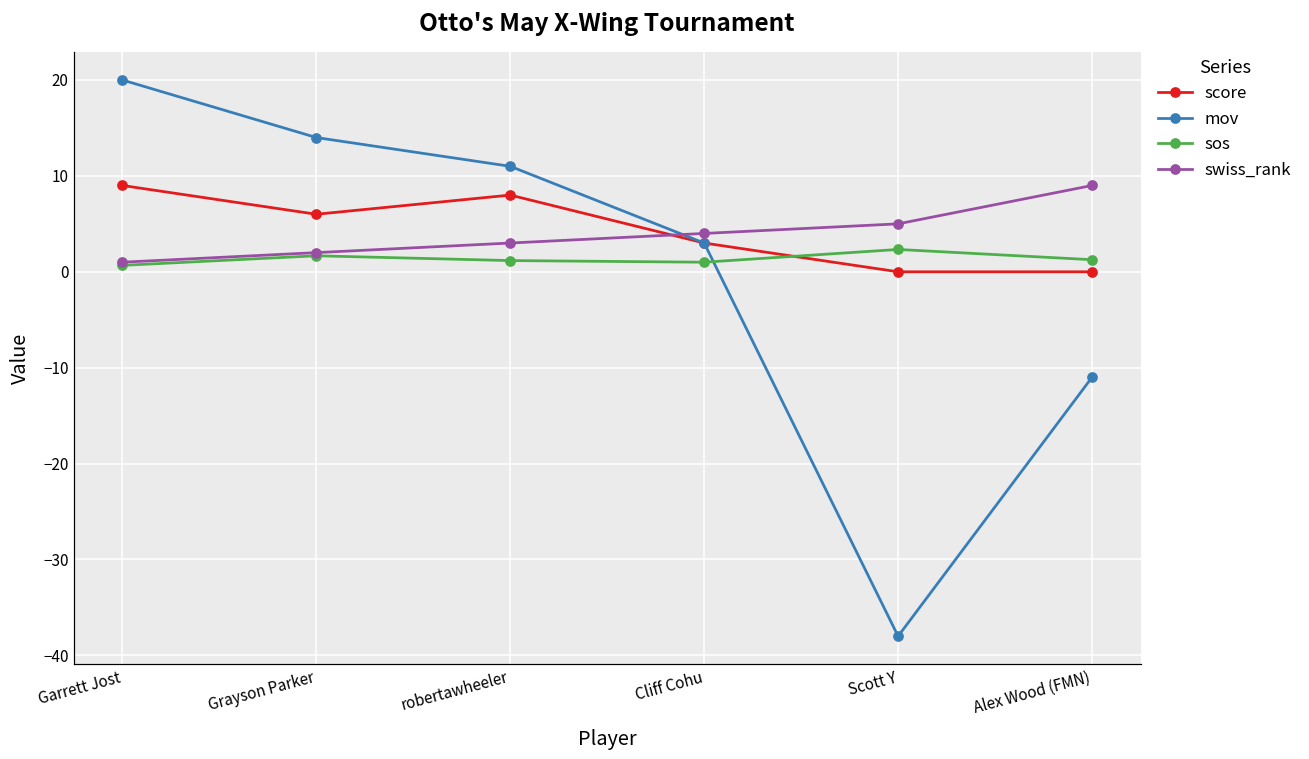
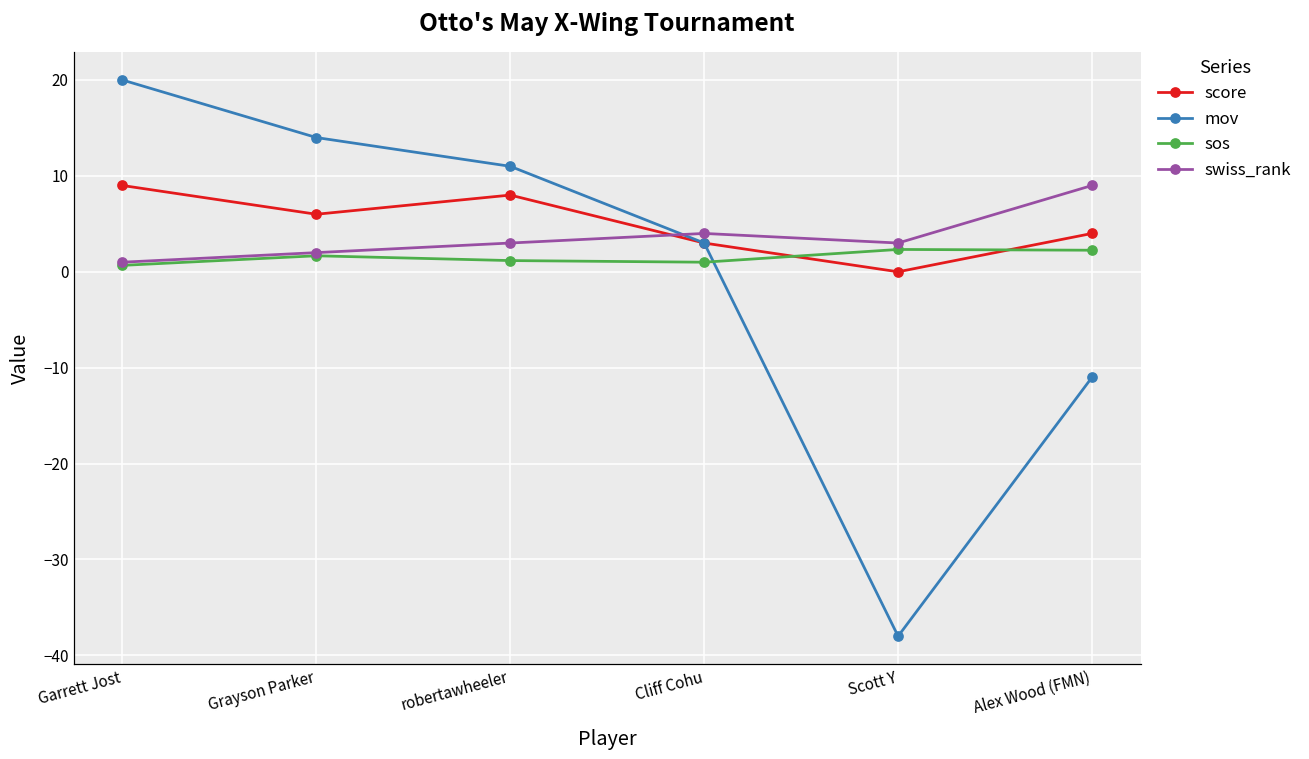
swiss_rank, Scott Y: 5 -> 3
score, Alex Wood (FMN): 0 -> 4
sos, Alex Wood (FMN): 1 -> 2
